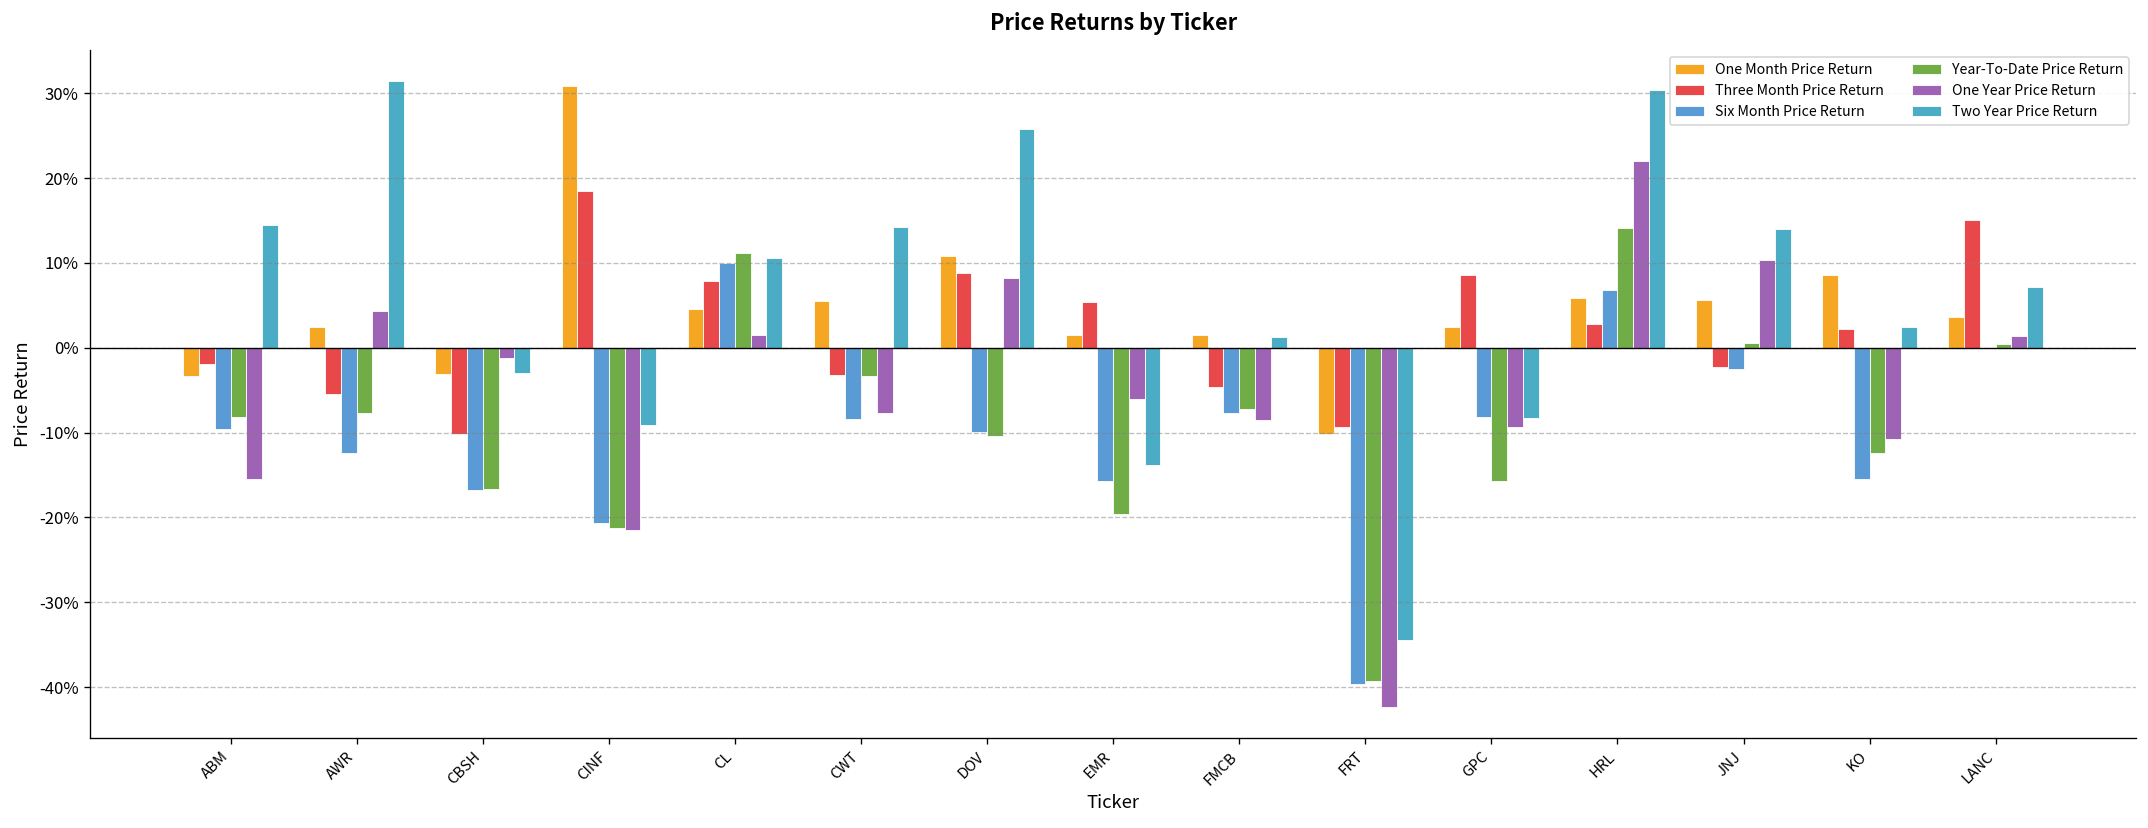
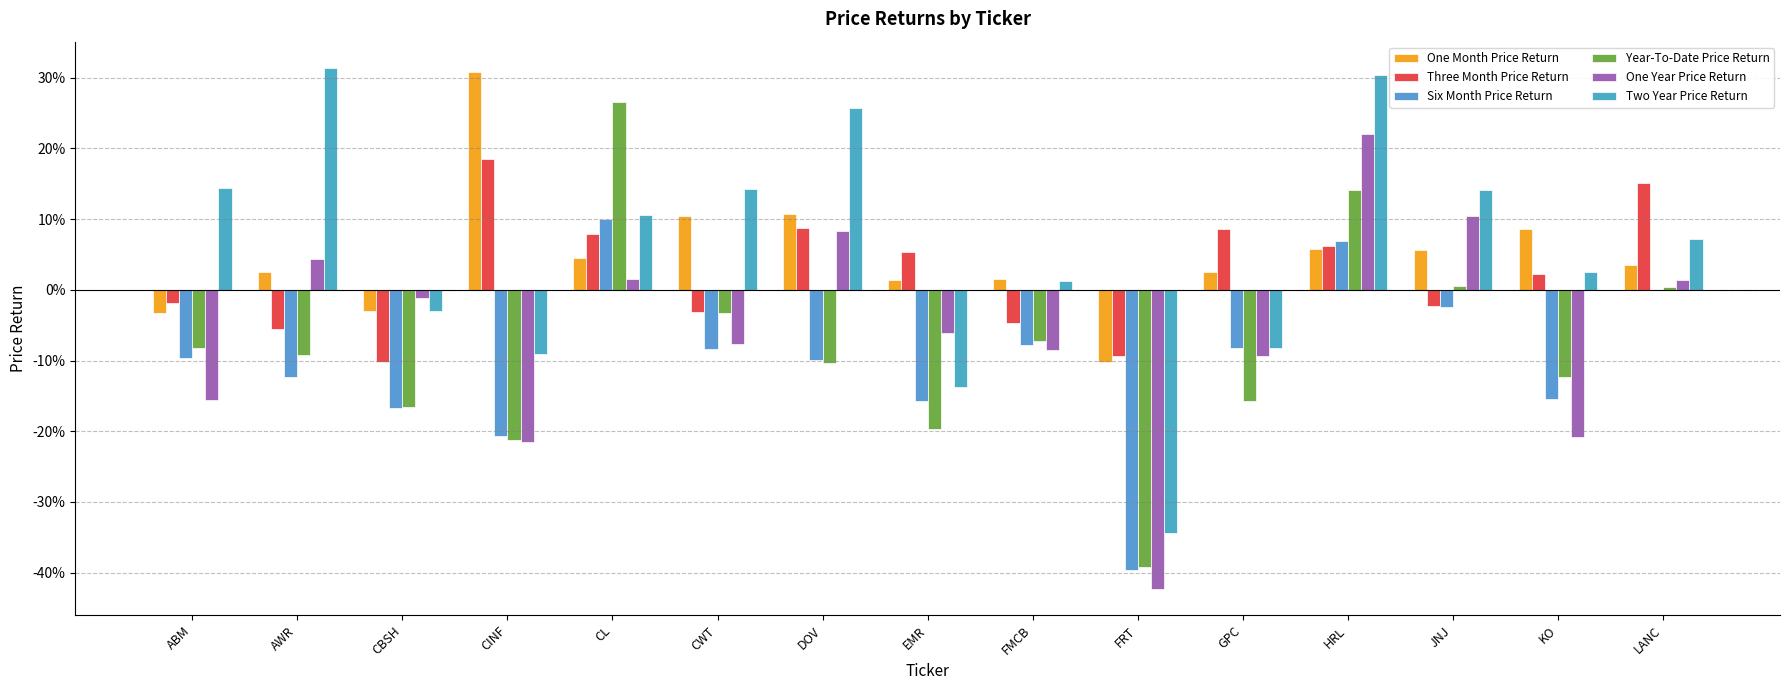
Year-To-Date Price Return, AWR: -8% -> -9%
Year-To-Date Price Return, CL: 11% -> 27%
One Month Price Return, CWT: 6% -> 10%
Three Month Price Return, HRL: 3% -> 6%
One Year Price Return, KO: -11% -> -21%
